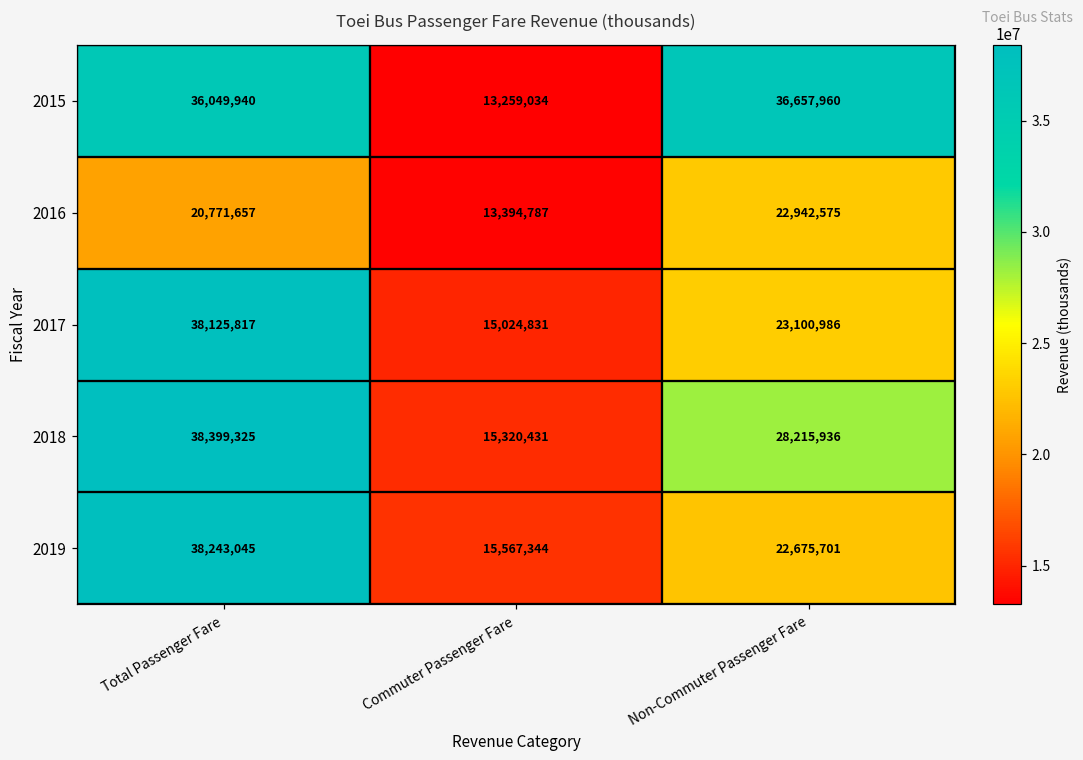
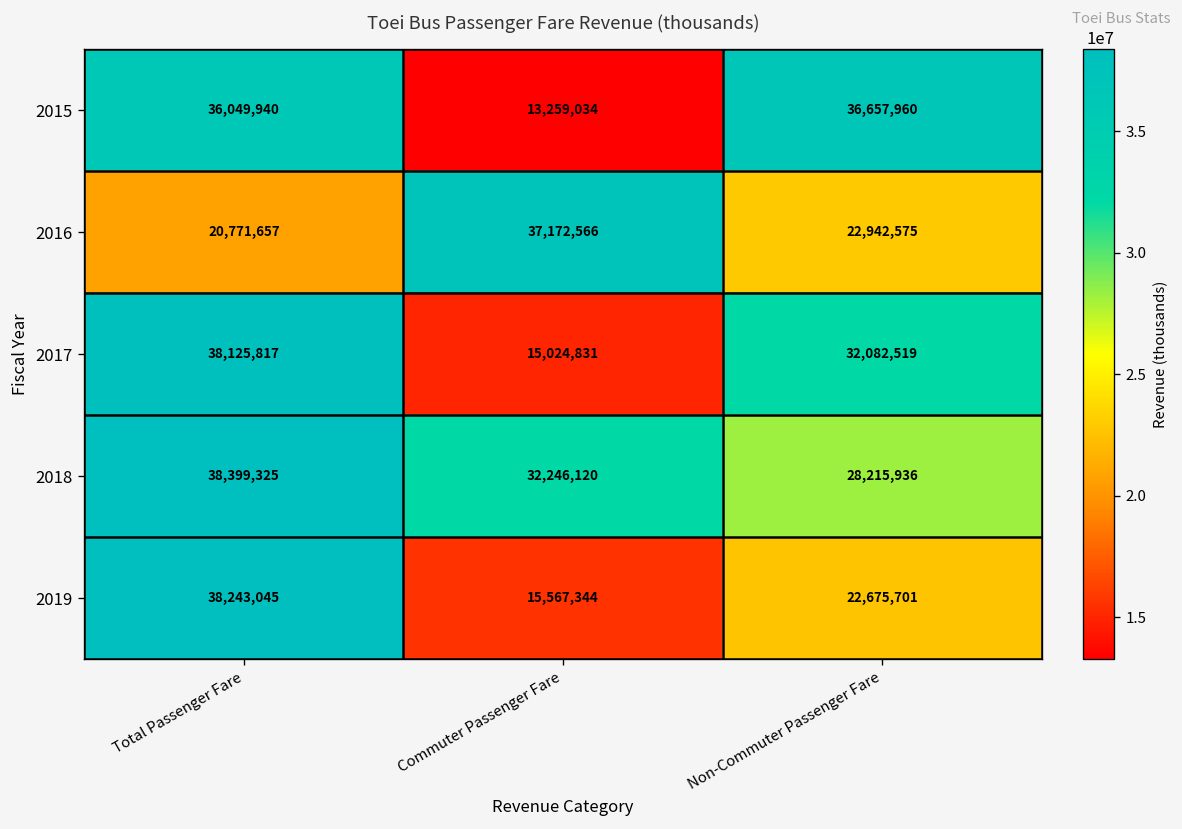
2016, Commuter Passenger Fare: 13,394,787 -> 37,172,566
2017, Non-Commuter Passenger Fare: 23,100,986 -> 32,082,519
2018, Commuter Passenger Fare: 15,320,431 -> 32,246,120
